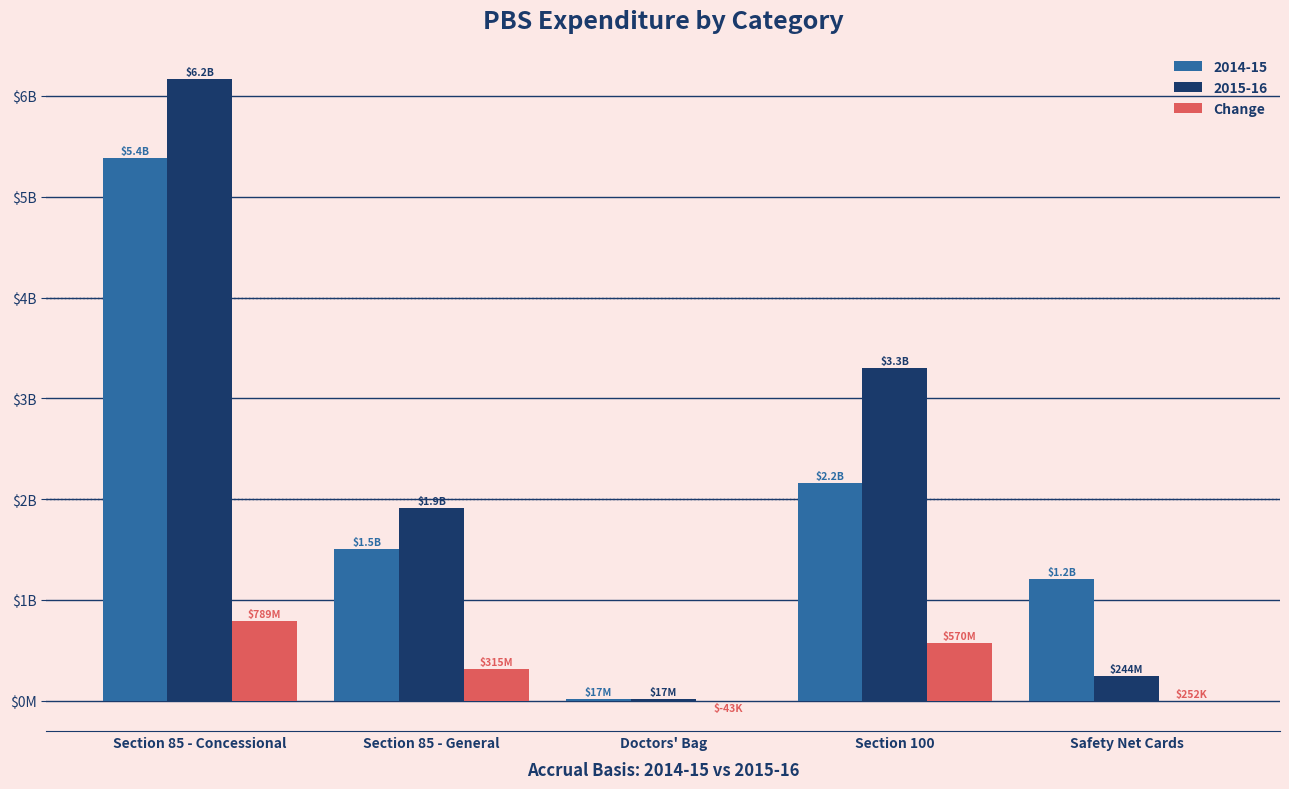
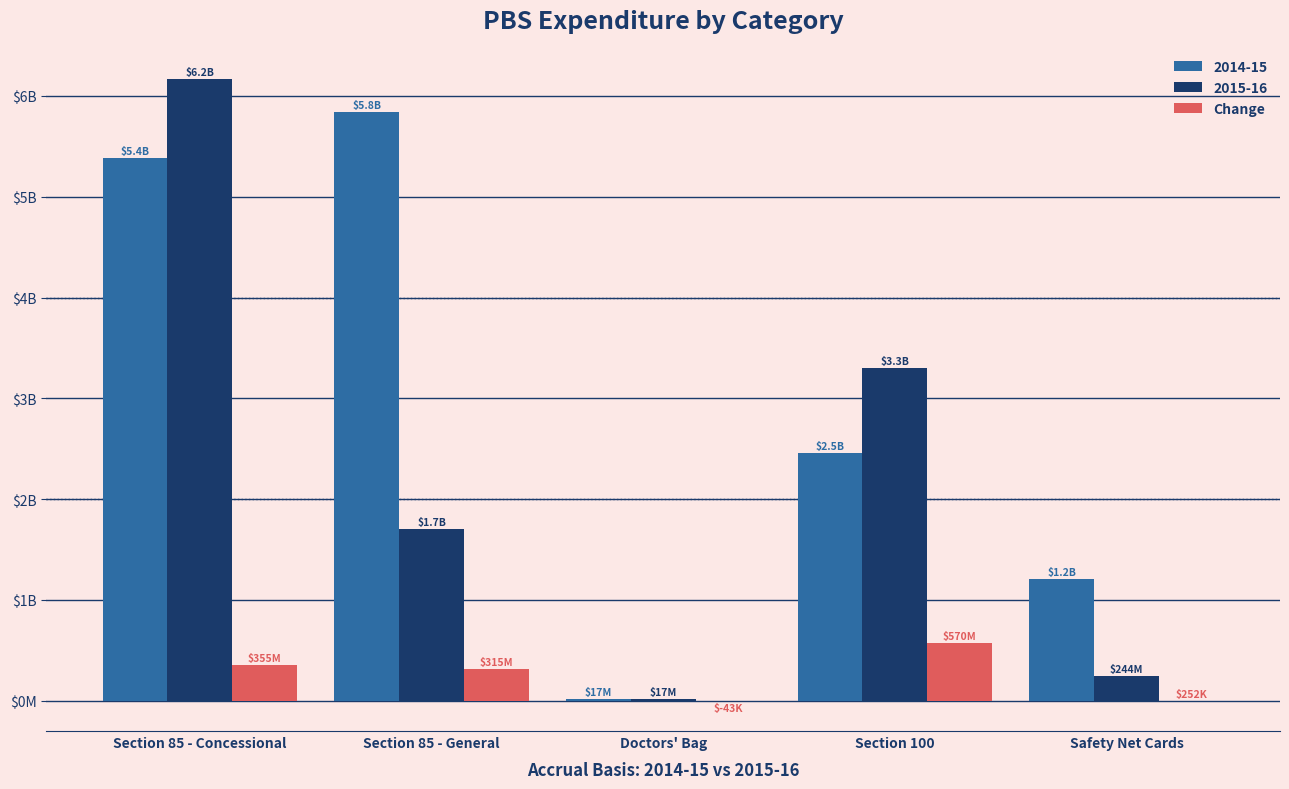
Change, Section 85 - Concessional: $789M -> $355M
2014-15, Section 85 - General: $1.5B -> $5.8B
2015-16, Section 85 - General: $1.9B -> $1.7B
2014-15, Section 100: $2.2B -> $2.5B
